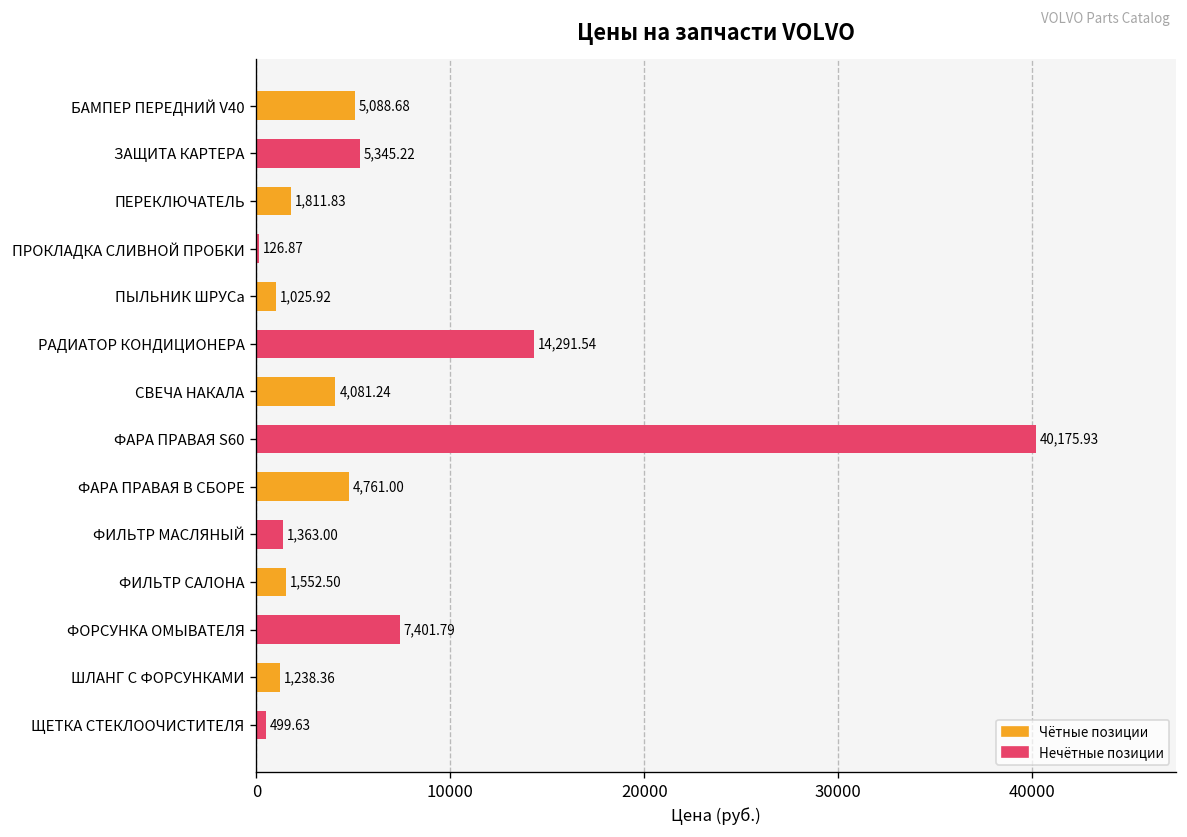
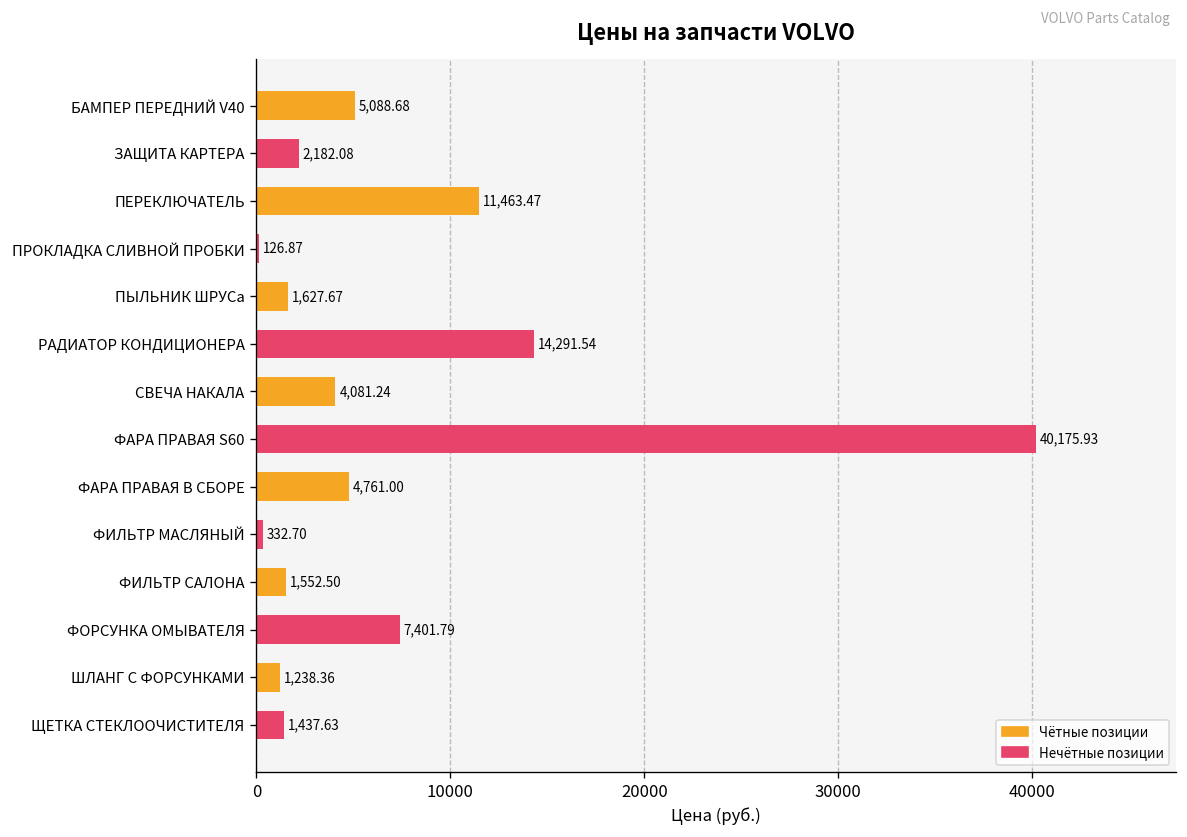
ЗАЩИТА КАРТЕРА: 5,345.22 -> 2,182.08
ПЕРЕКЛЮЧАТЕЛЬ: 1,811.83 -> 11,463.47
ПЫЛЬНИК ШРУСа: 1,025.92 -> 1,627.67
ФИЛЬТР МАСЛЯНЫЙ: 1,363.00 -> 332.70
ЩЕТКА СТЕКЛООЧИСТИТЕЛЯ: 499.63 -> 1,437.63
